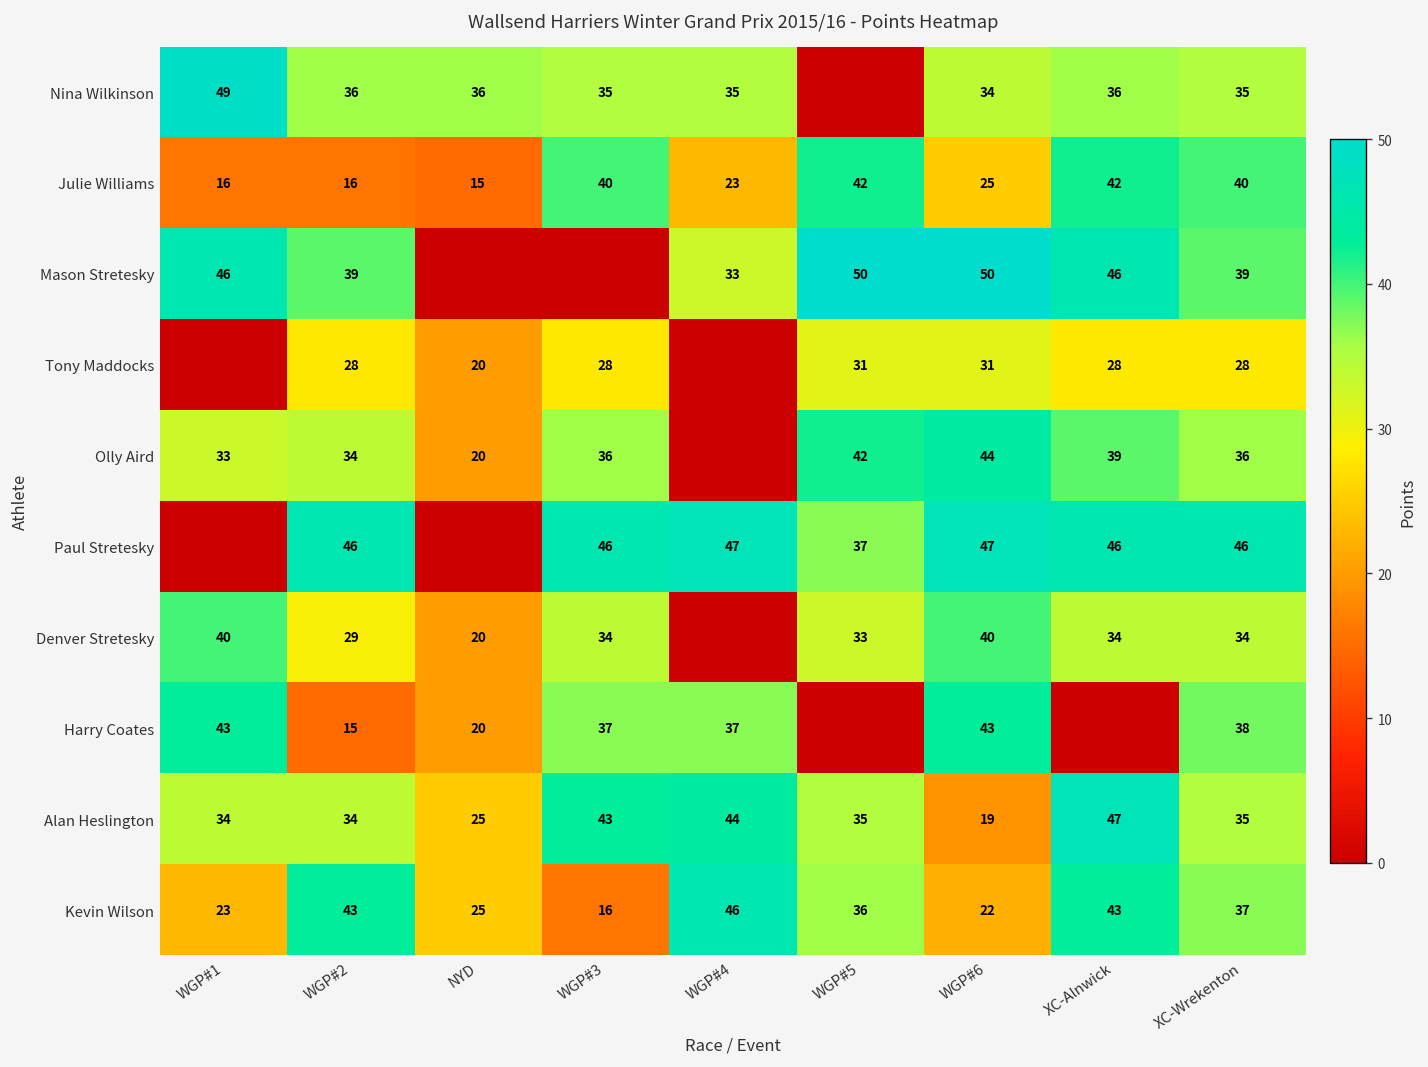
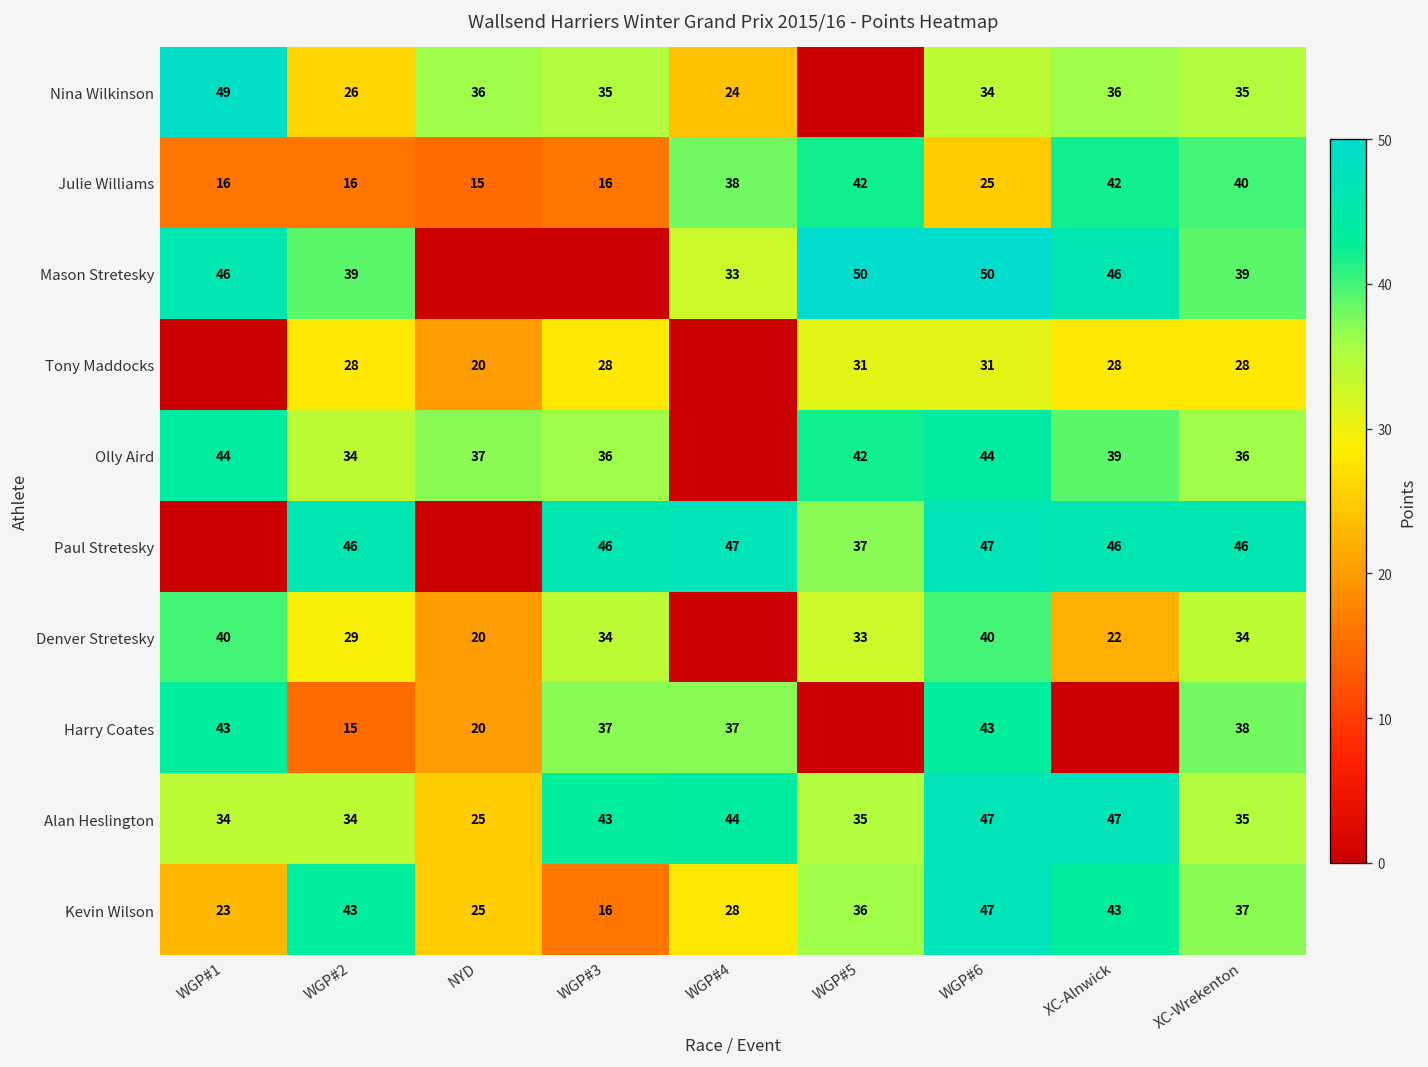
Nina Wilkinson, WGP#2: 36 -> 26
Nina Wilkinson, WGP#4: 35 -> 24
Julie Williams, WGP#3: 40 -> 16
Julie Williams, WGP#4: 23 -> 38
Olly Aird, WGP#1: 33 -> 44
Olly Aird, NYD: 20 -> 37
Denver Stretesky, XC-Alnwick: 34 -> 22
Alan Heslington, WGP#6: 19 -> 47
Kevin Wilson, WGP#4: 46 -> 28
Kevin Wilson, WGP#6: 22 -> 47
